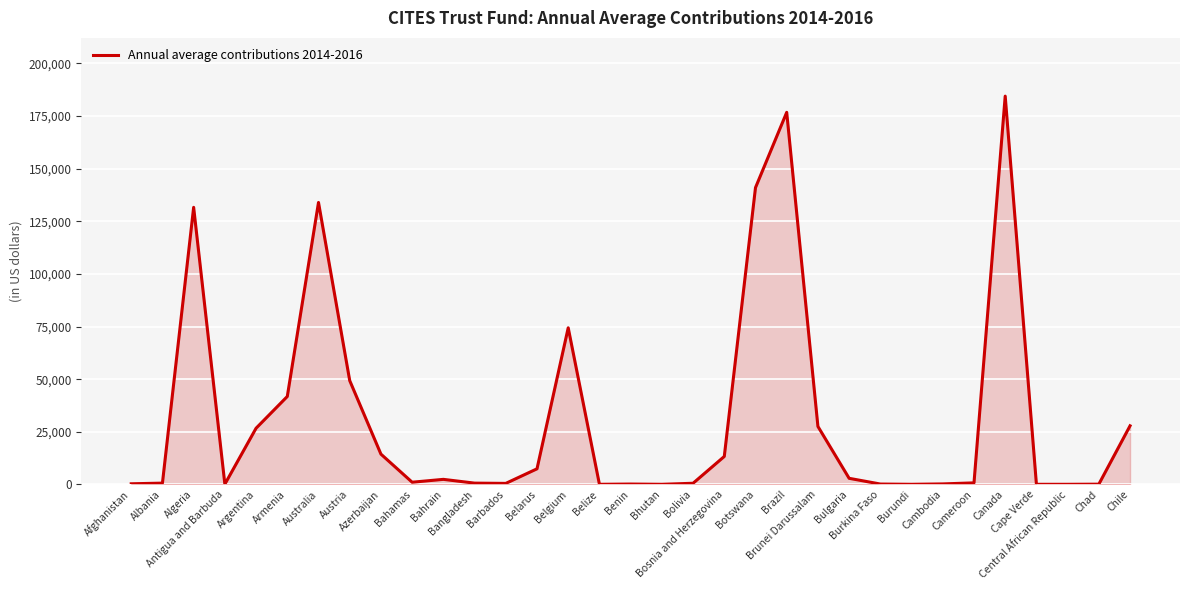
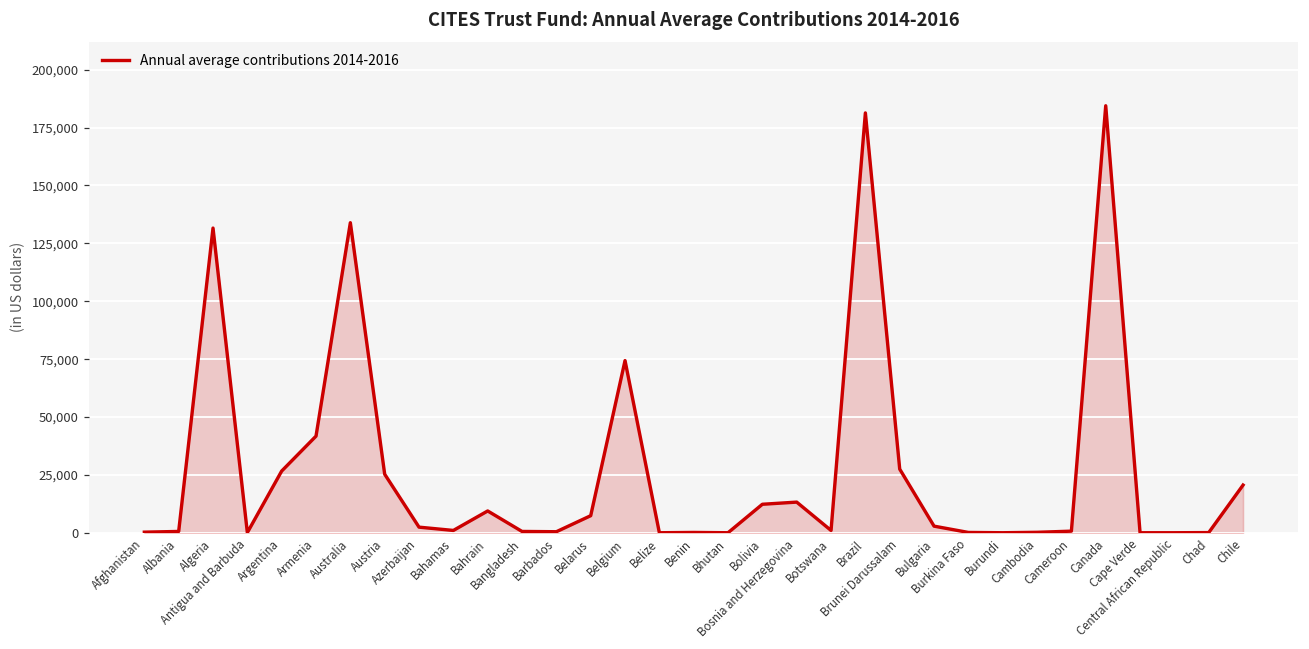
Austria: 49,000 -> 25,000
Azerbaijan: 14,000 -> 2,000
Bahrain: 2,000 -> 9,000
Bolivia: 1,000 -> 12,000
Botswana: 141,000 -> 1,000
Brazil: 177,000 -> 181,000
Chile: 28,000 -> 21,000
